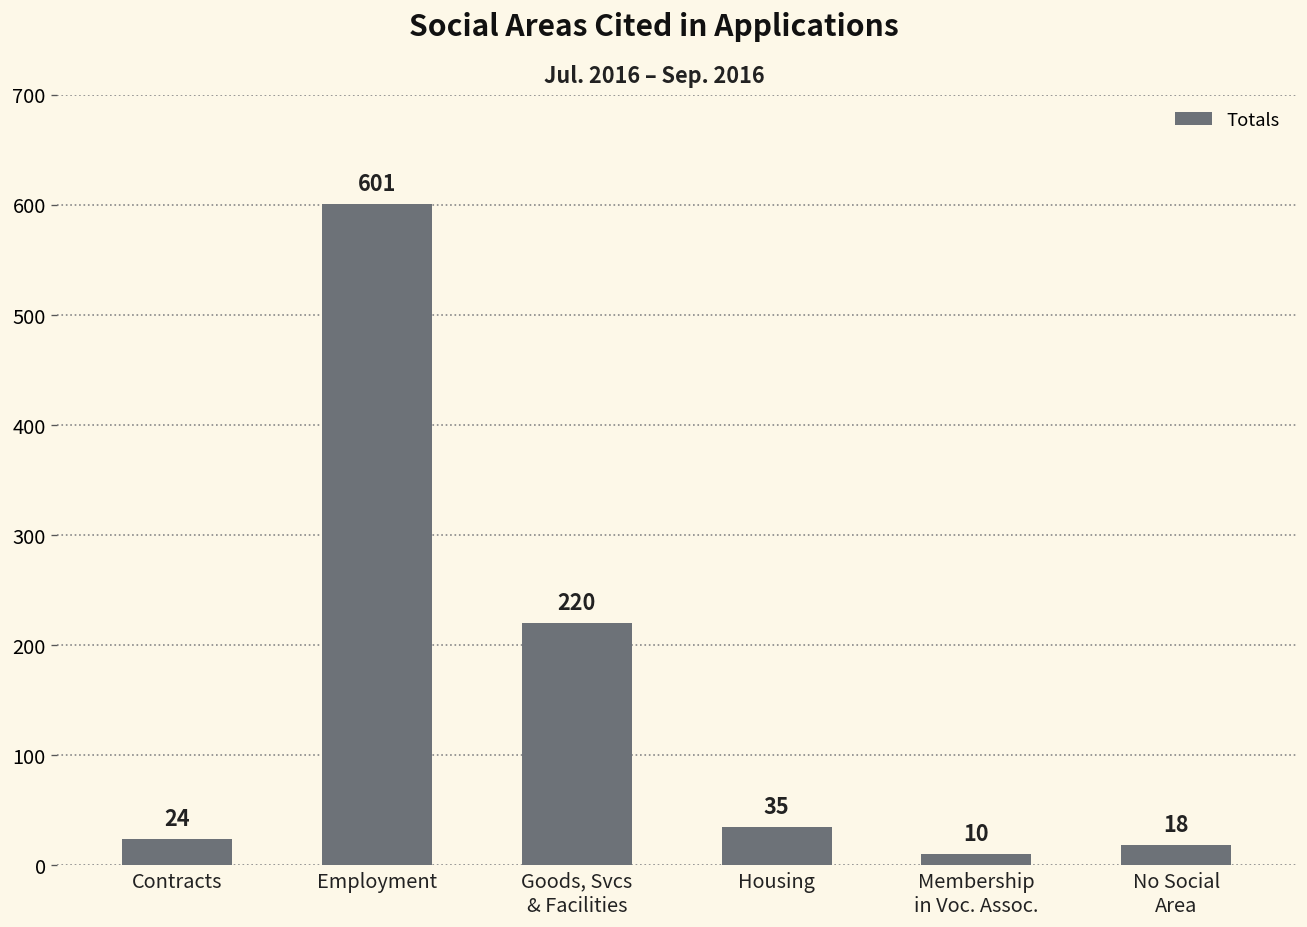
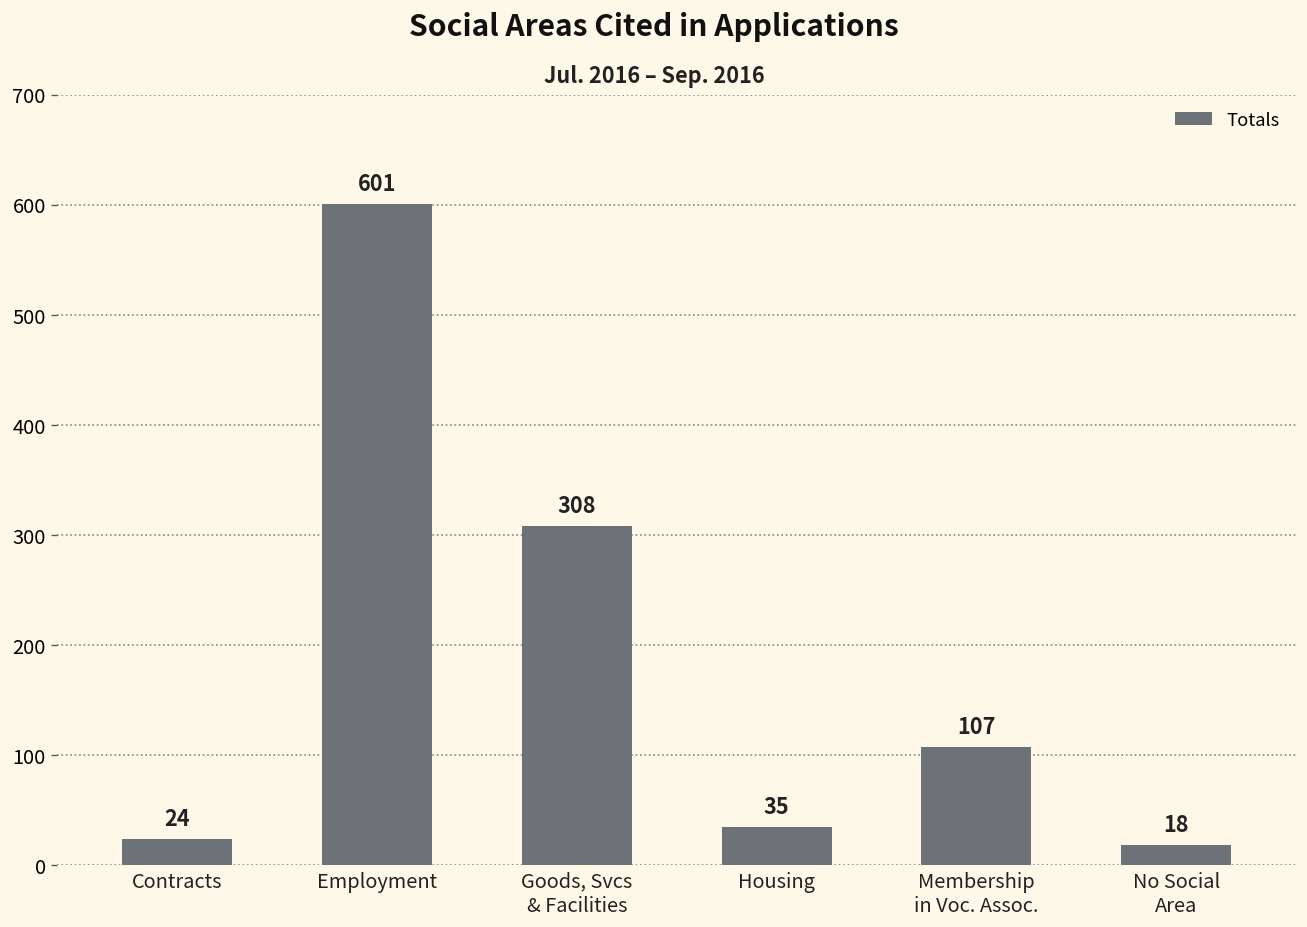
Goods, Svcs & Facilities: 220 -> 308
Membership in Voc. Assoc.: 10 -> 107
